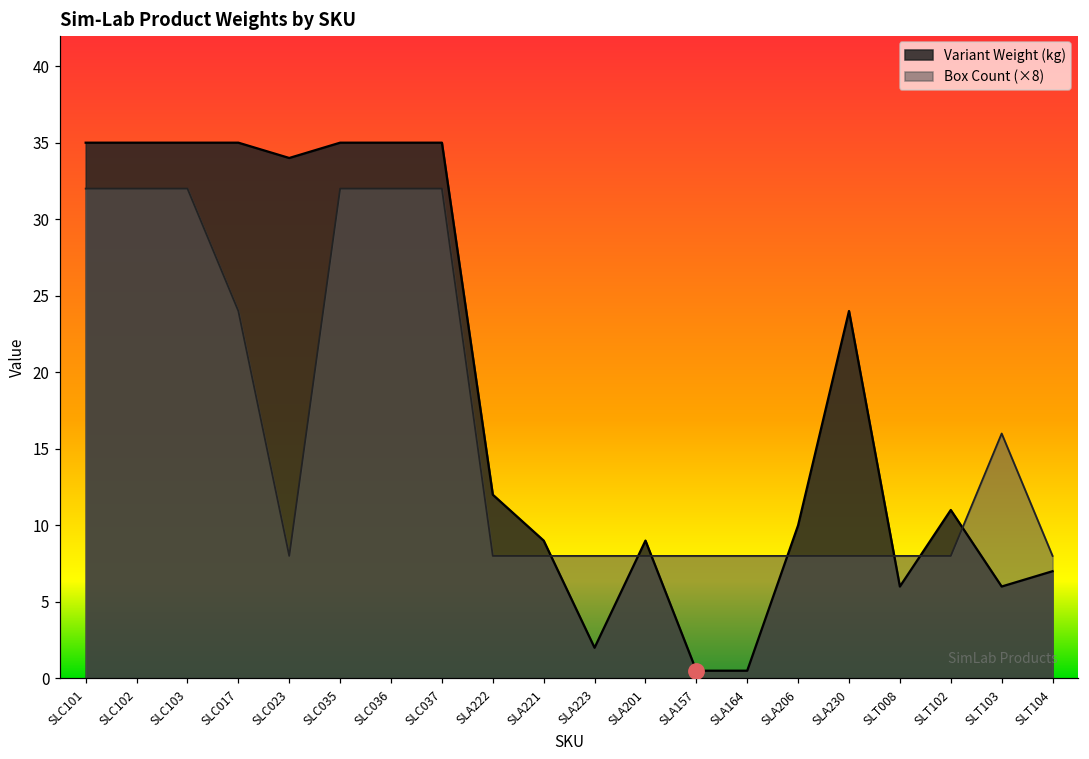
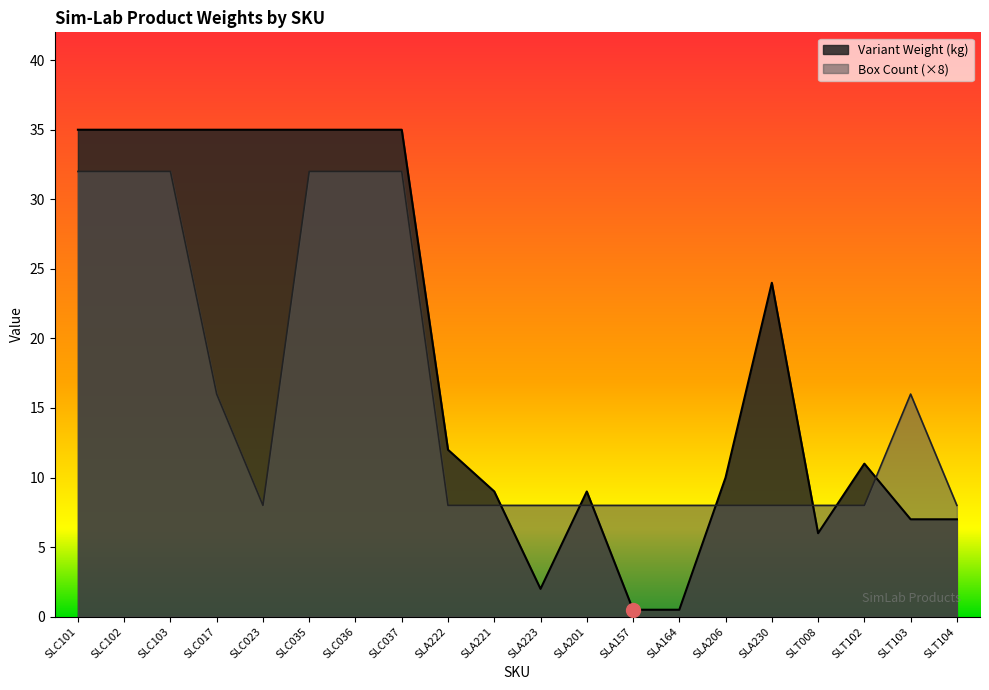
Box Count (×8), SLC017: 24.0 -> 16.0
Variant Weight (kg), SLC023: 34 -> 35
Variant Weight (kg), SLT103: 6 -> 7
